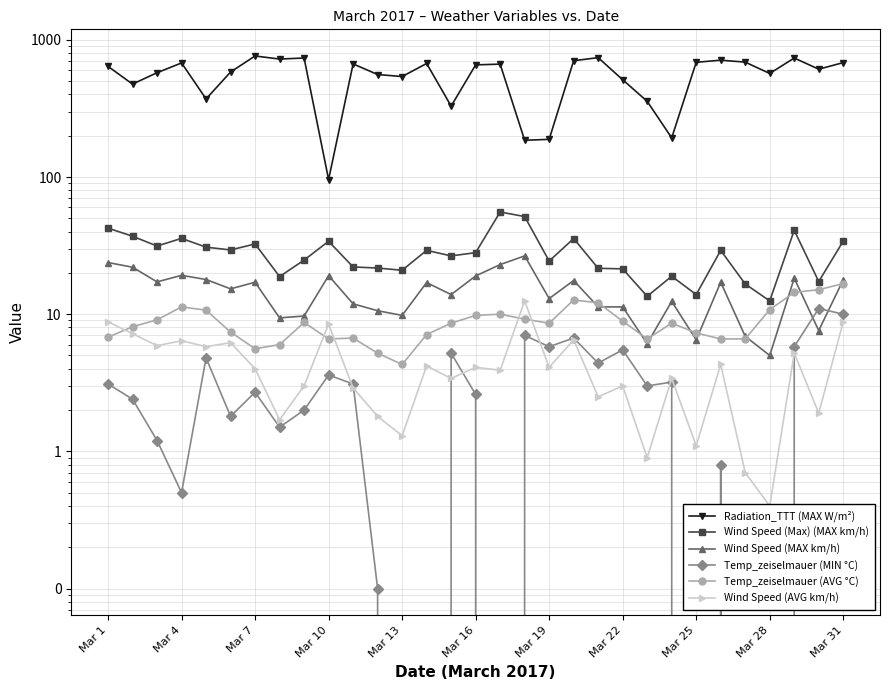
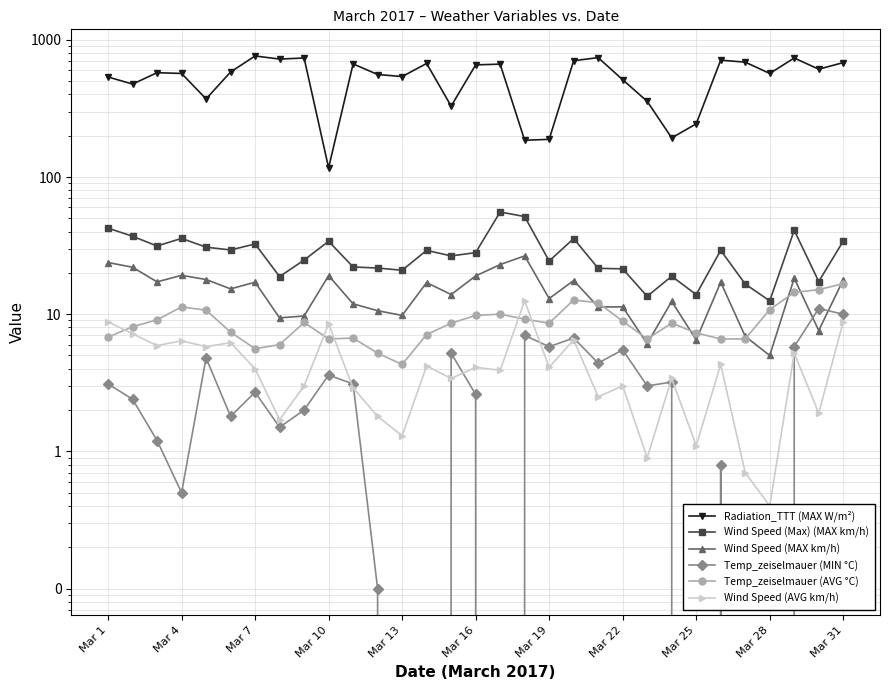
Radiation_TTT (MAX W/m²), Mar 1: 600 -> 540
Radiation_TTT (MAX W/m²), Mar 4: 700 -> 570
Radiation_TTT (MAX W/m²), Mar 10: 100 -> 120
Radiation_TTT (MAX W/m²), Mar 25: 700 -> 240
